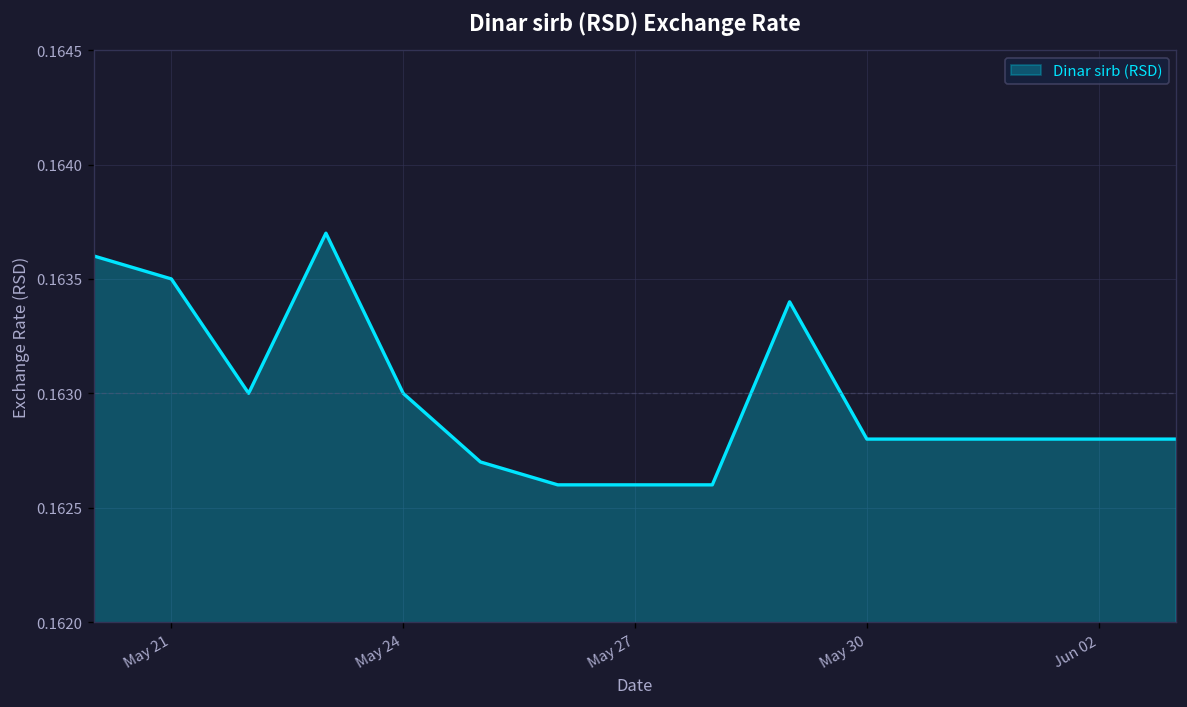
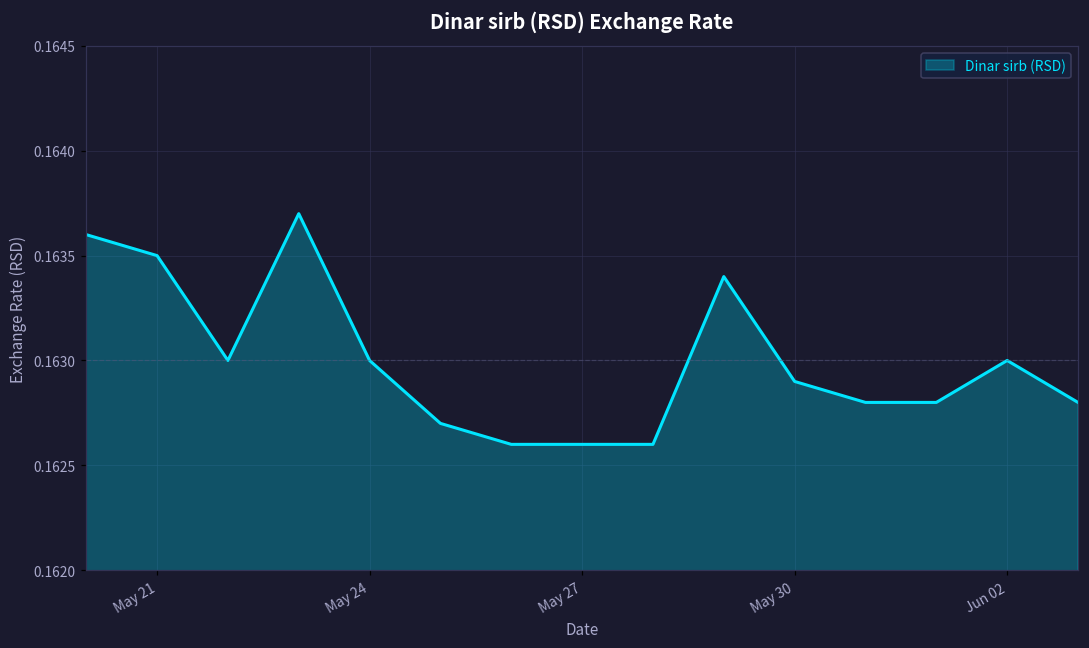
May 30: 0.1628 -> 0.1629
Jun 02: 0.1628 -> 0.1630
